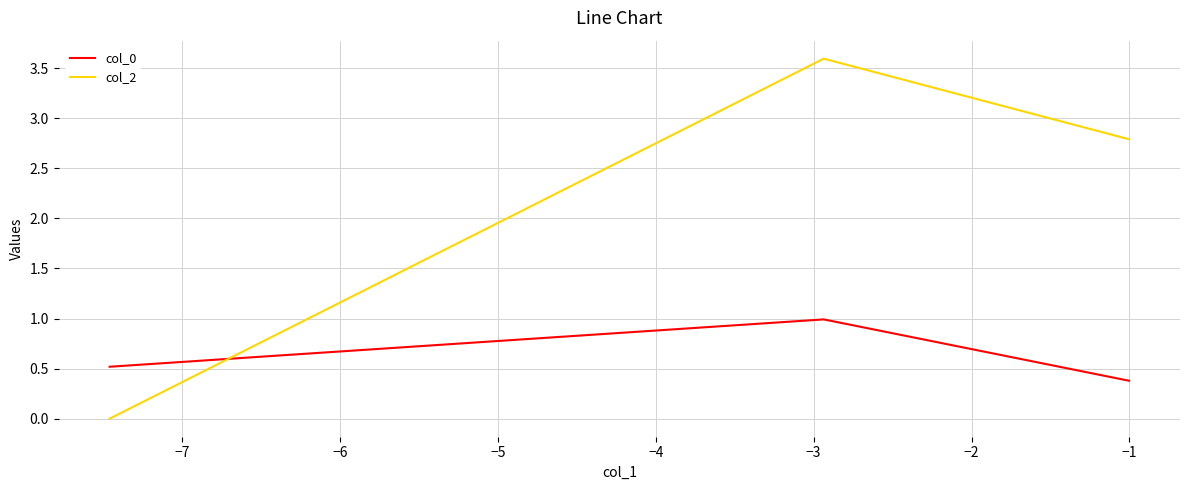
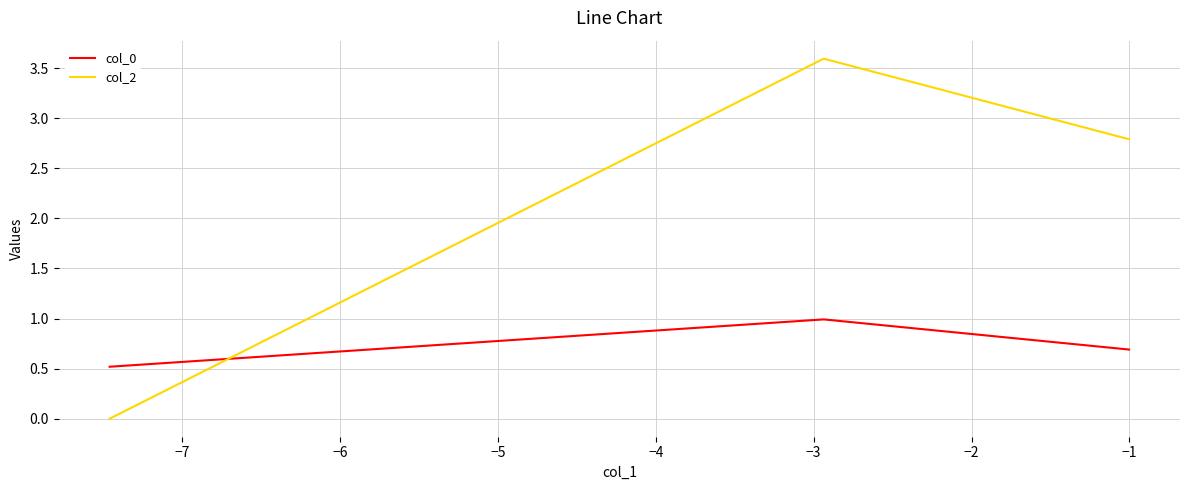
col_0, −1: 0.38 -> 0.69
